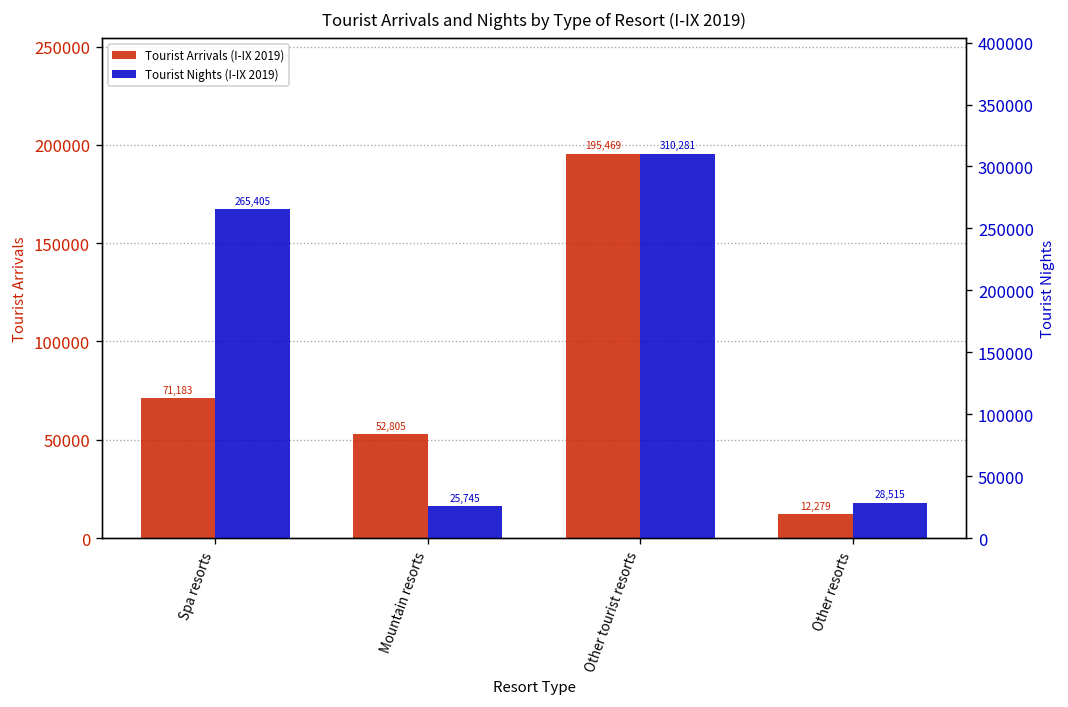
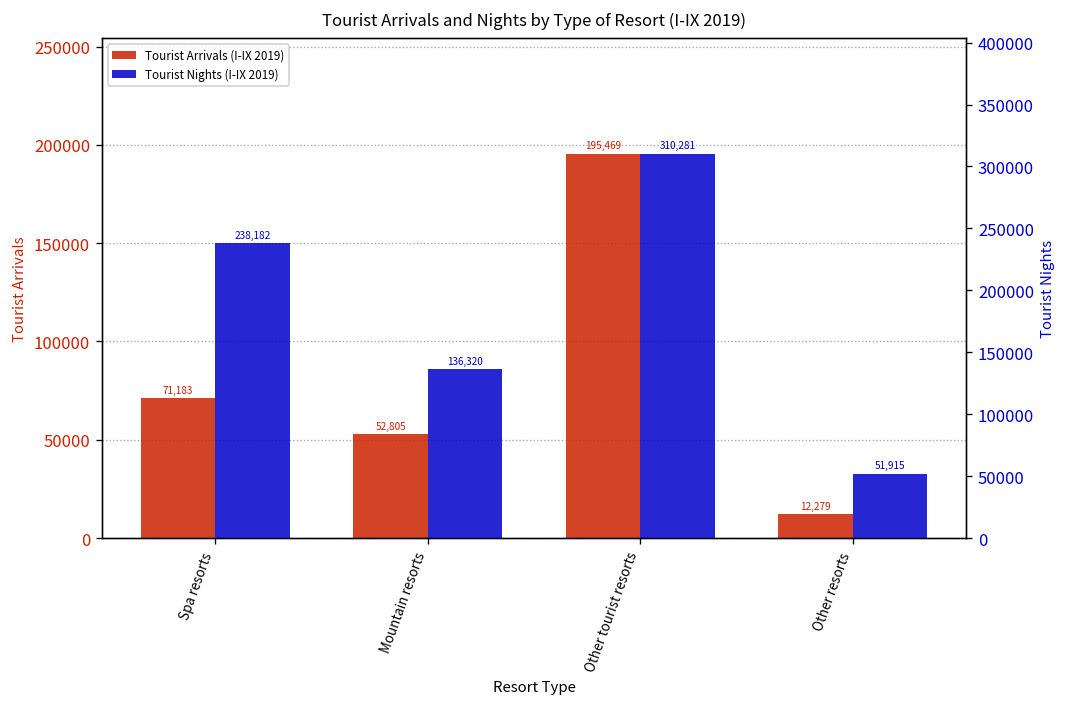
Tourist Nights (I-IX 2019), Spa resorts: 265,405 -> 238,182
Tourist Nights (I-IX 2019), Mountain resorts: 25,745 -> 136,320
Tourist Nights (I-IX 2019), Other resorts: 28,515 -> 51,915
